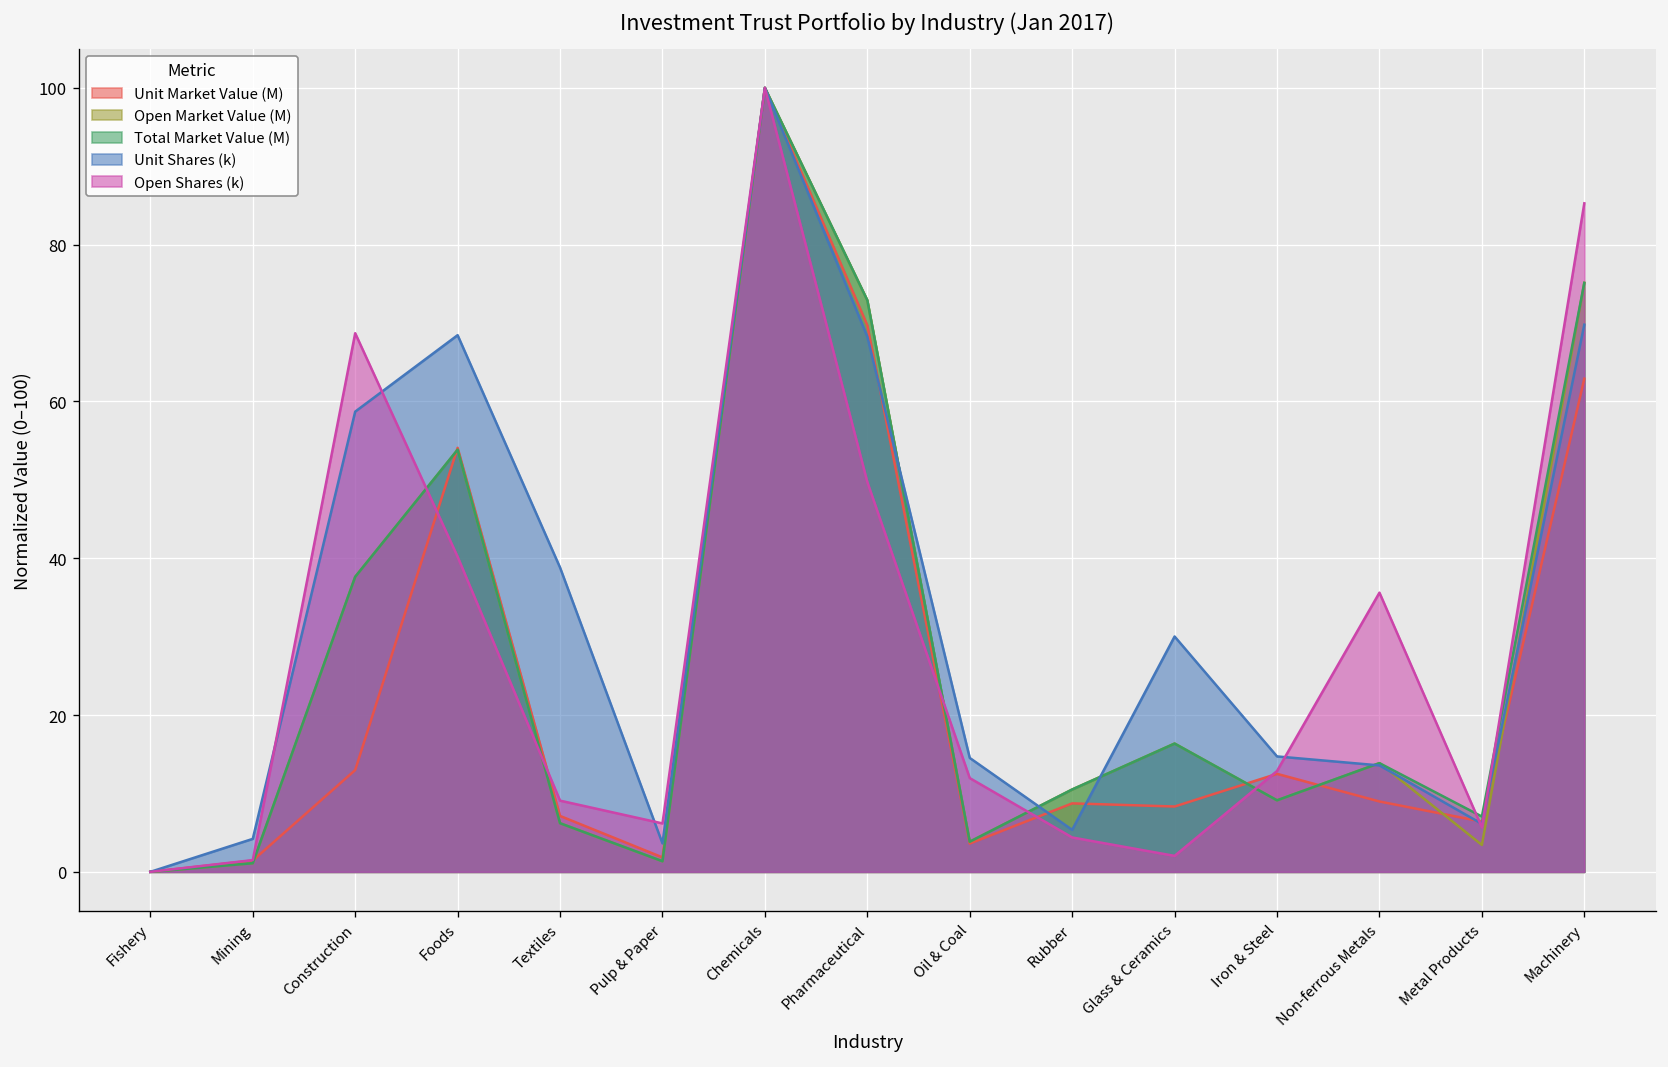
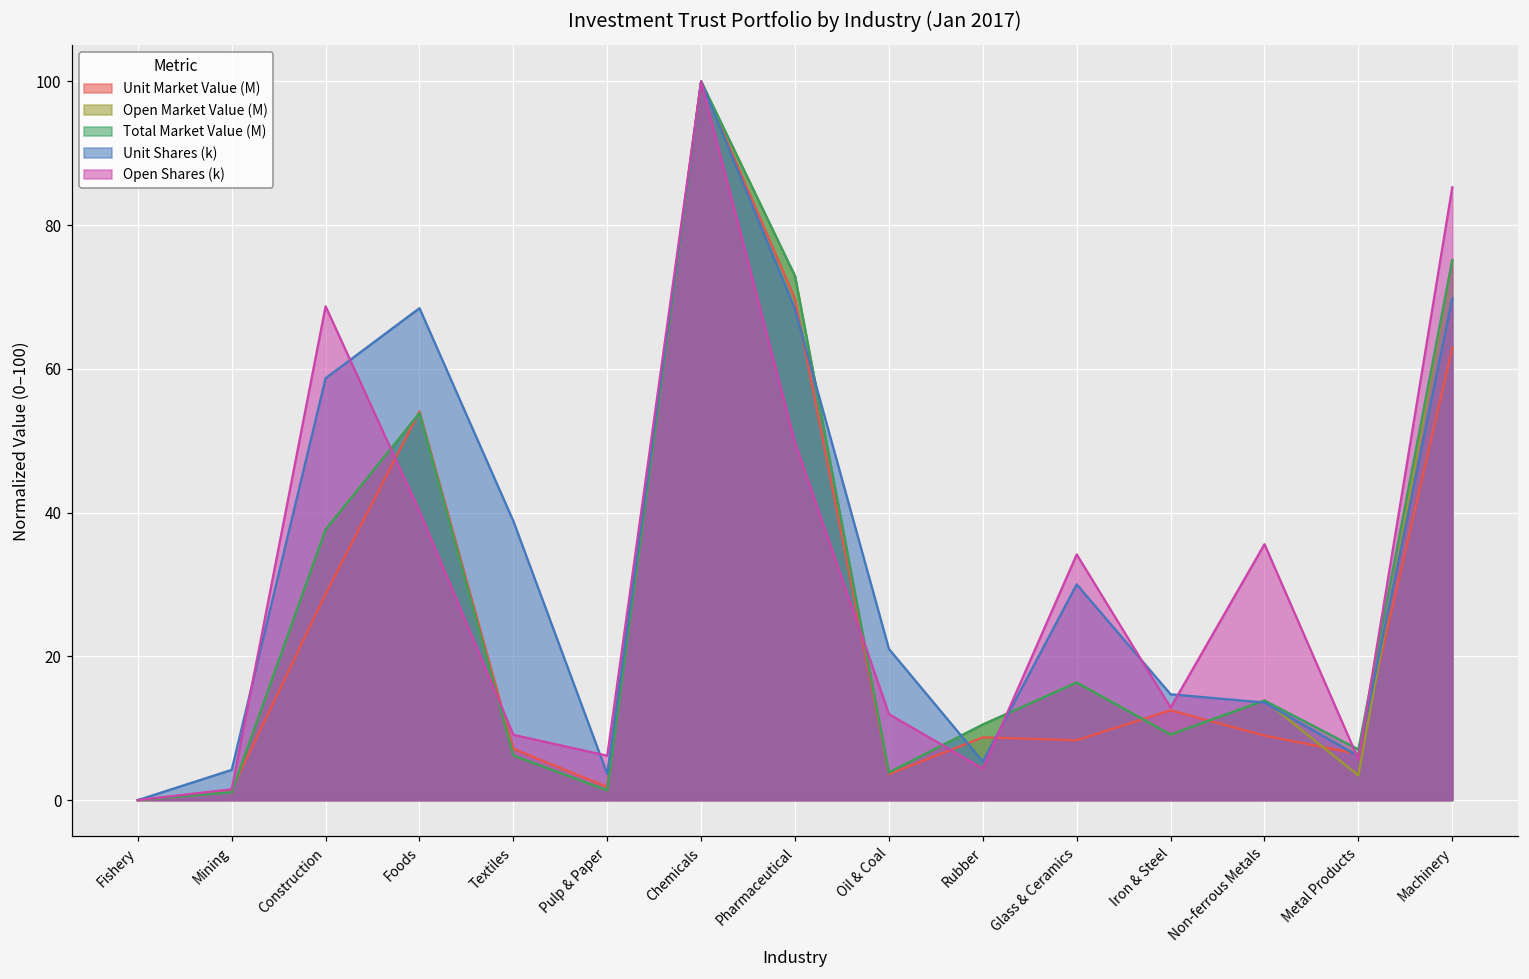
Unit Market Value (M), Construction: 13 -> 29
Unit Shares (k), Oil & Coal: 15 -> 21
Open Shares (k), Glass & Ceramics: 2 -> 34
